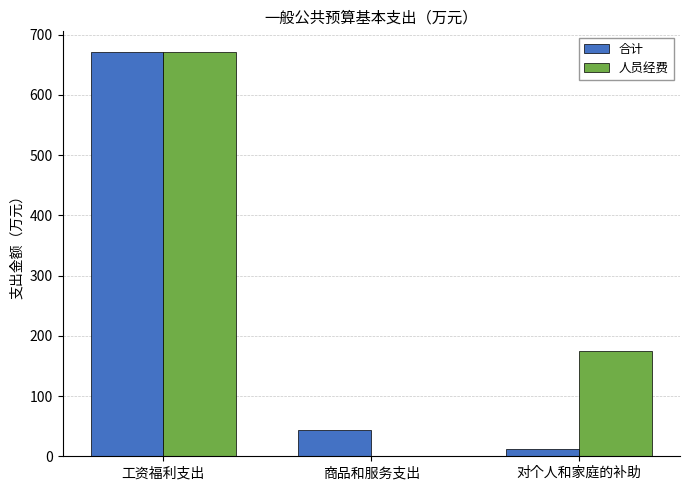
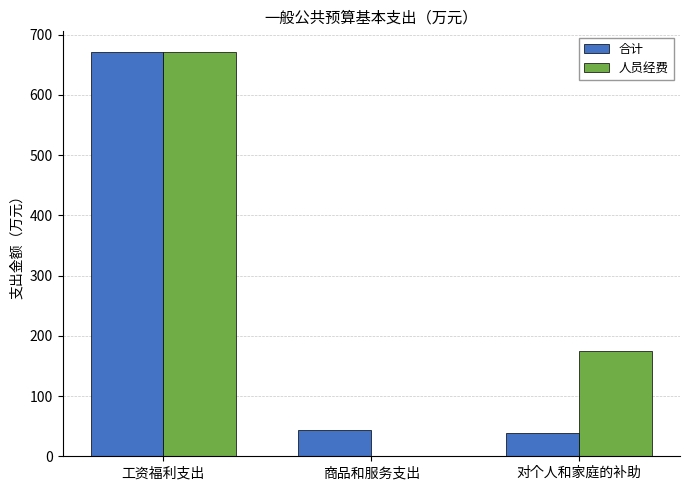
合计, 对个人和家庭的补助: 10 -> 40
